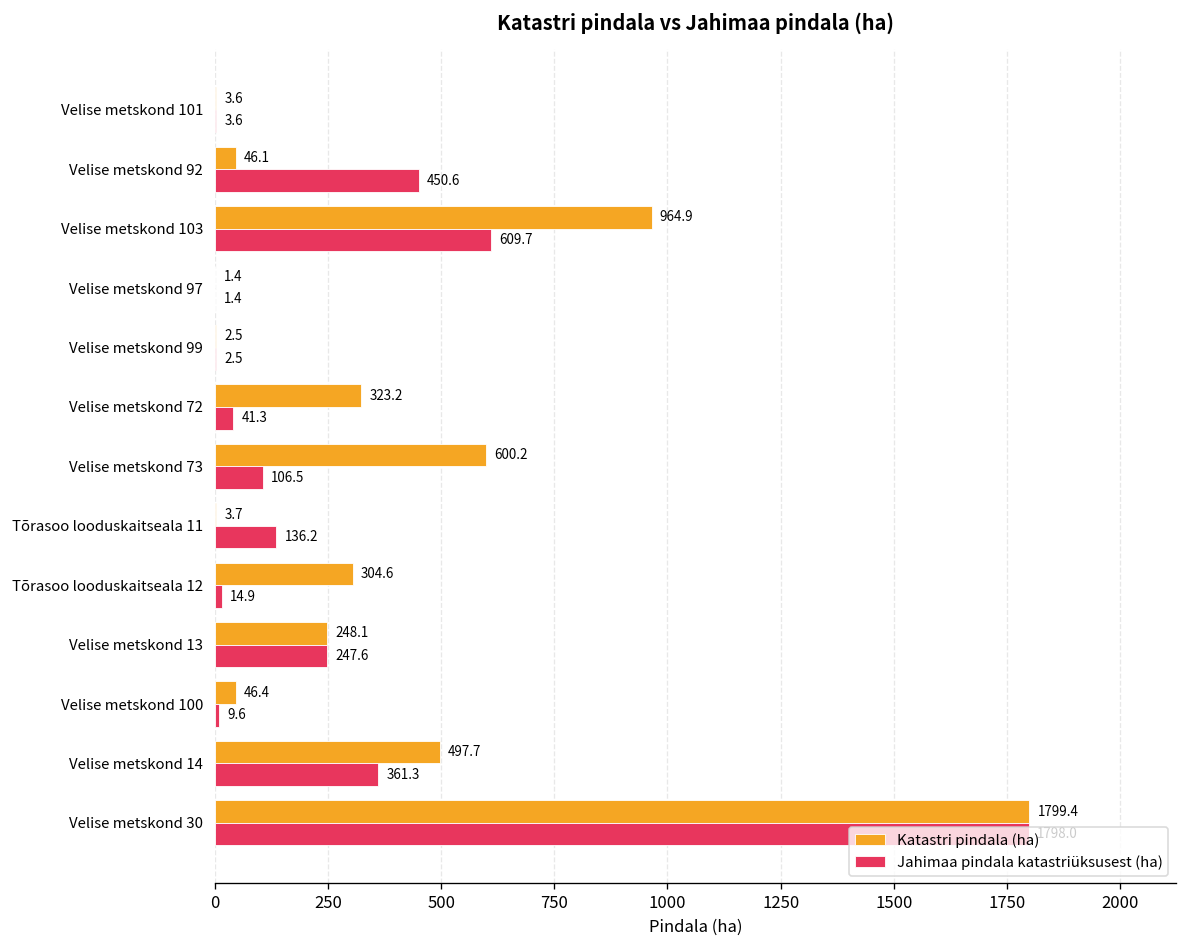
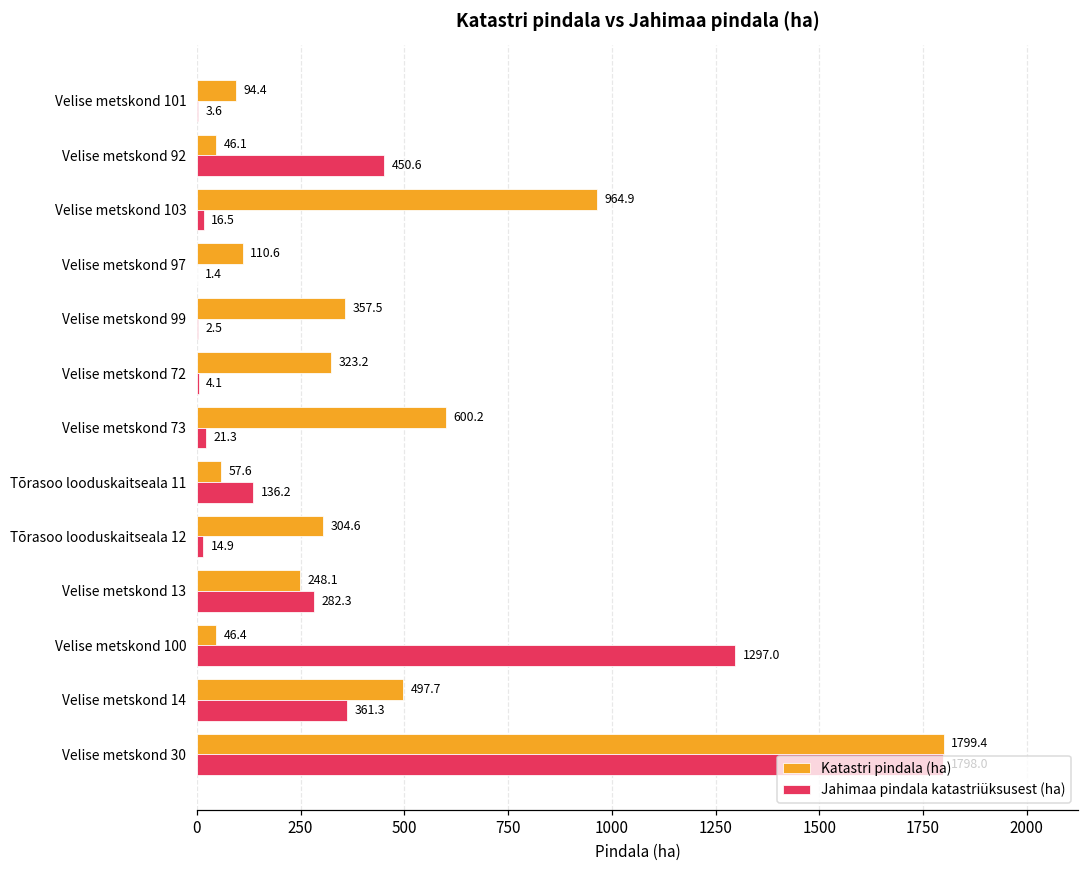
Katastri pindala (ha), Velise metskond 101: 3.6 -> 94.4
Jahimaa pindala katastriüksusest (ha), Velise metskond 103: 609.7 -> 16.5
Katastri pindala (ha), Velise metskond 97: 1.4 -> 110.6
Katastri pindala (ha), Velise metskond 99: 2.5 -> 357.5
Jahimaa pindala katastriüksusest (ha), Velise metskond 72: 41.3 -> 4.1
Jahimaa pindala katastriüksusest (ha), Velise metskond 73: 106.5 -> 21.3
Katastri pindala (ha), Tõrasoo looduskaitseala 11: 3.7 -> 57.6
Jahimaa pindala katastriüksusest (ha), Velise metskond 13: 247.6 -> 282.3
Jahimaa pindala katastriüksusest (ha), Velise metskond 100: 9.6 -> 1297.0
